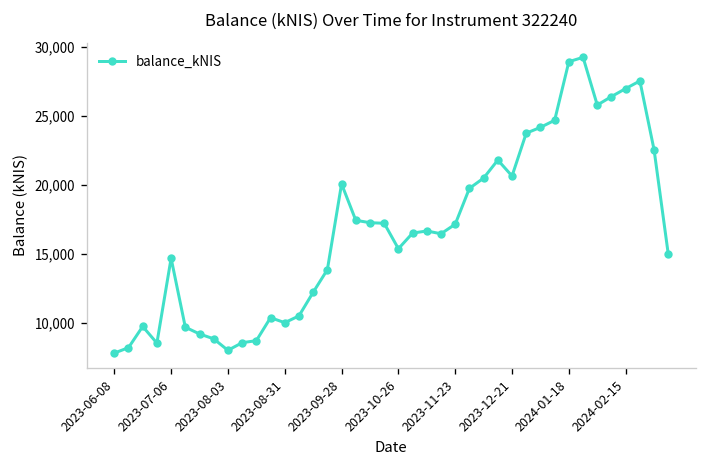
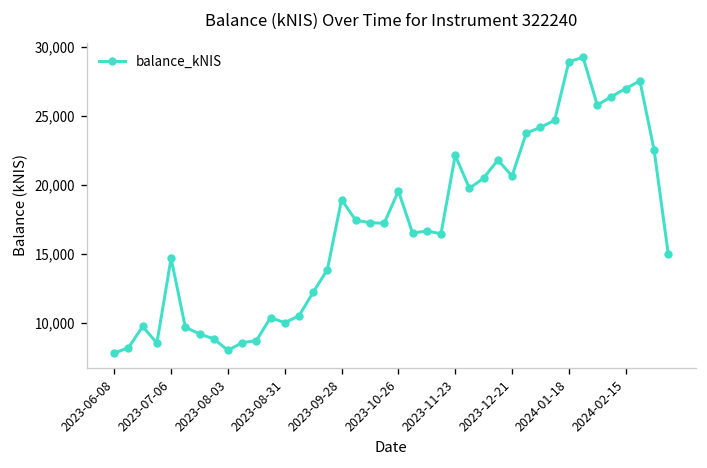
2023-09-28: 20,100 -> 18,900
2023-10-26: 15,400 -> 19,600
2023-11-23: 17,200 -> 22,100
